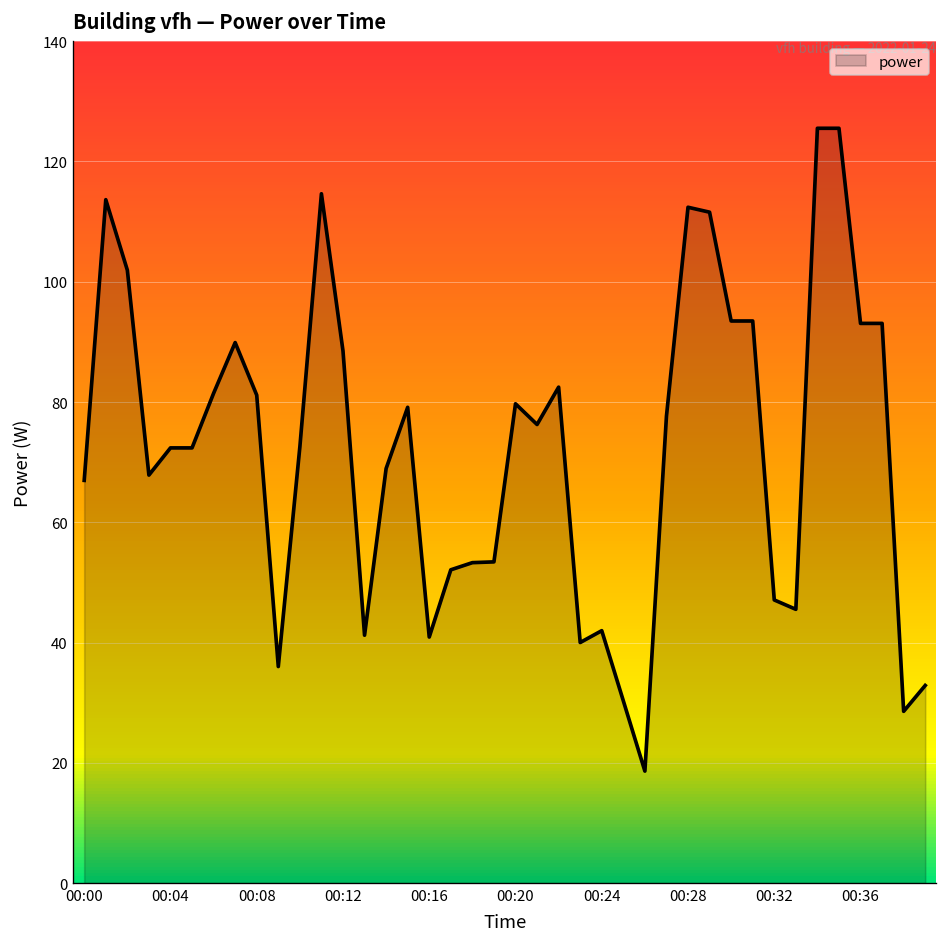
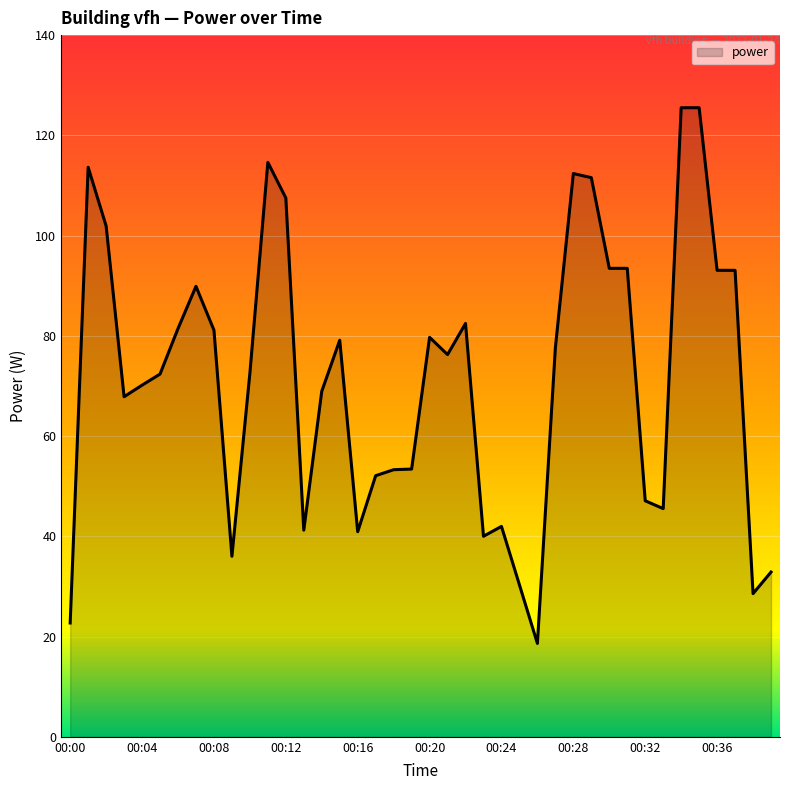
00:00: 67 -> 23
00:04: 72 -> 70
00:12: 89 -> 108
